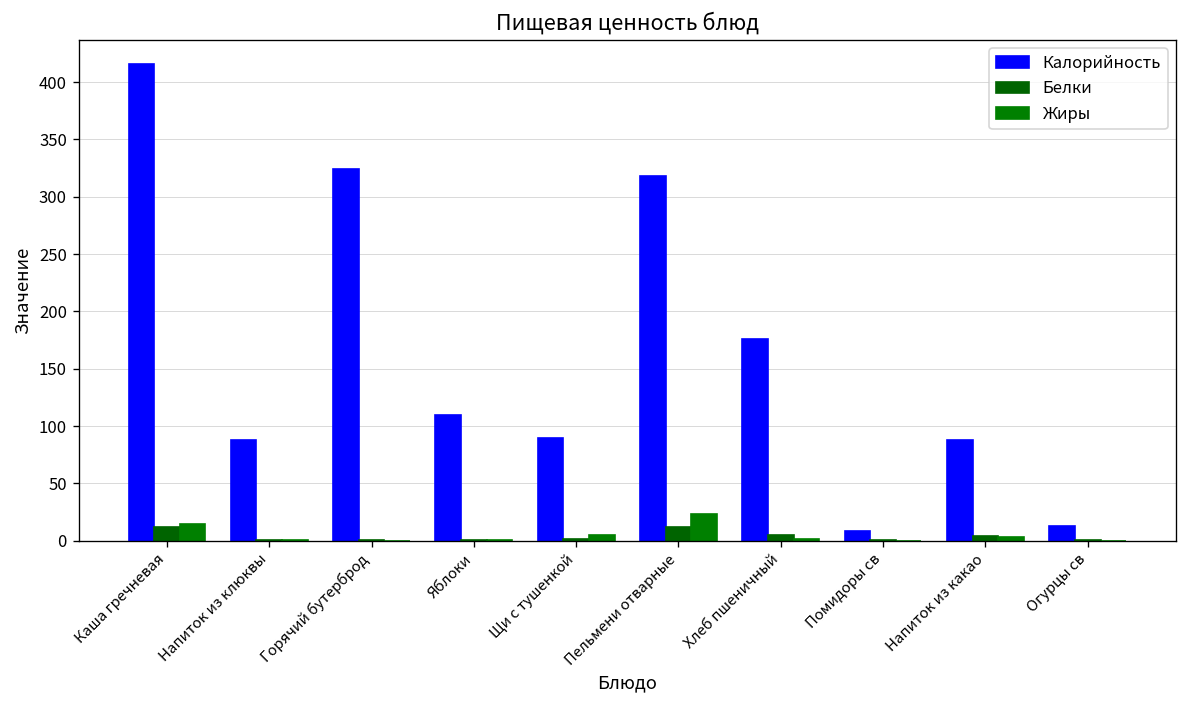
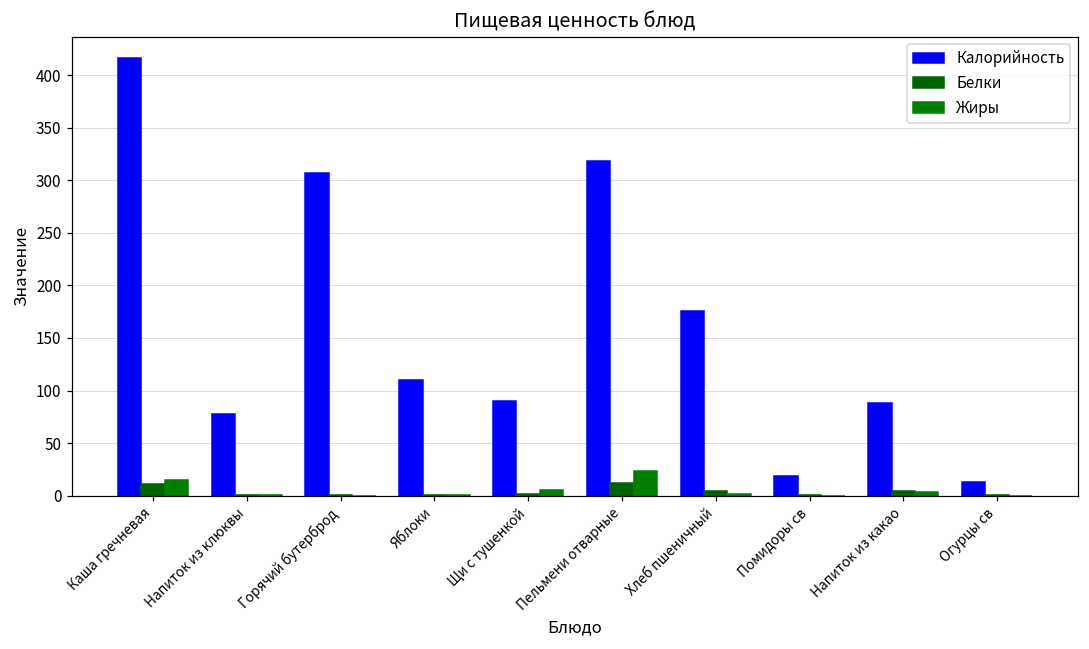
Калорийность, Напиток из клюквы: 90 -> 80
Калорийность, Горячий бутерброд: 320 -> 310
Калорийность, Помидоры св: 10 -> 20
